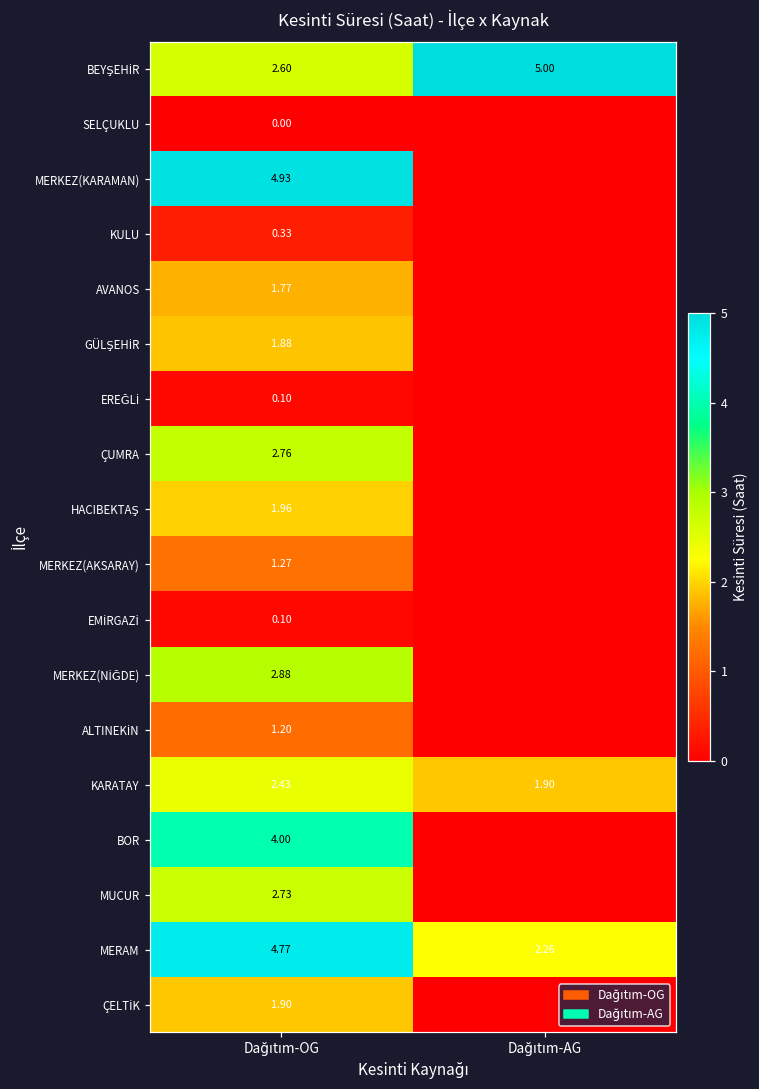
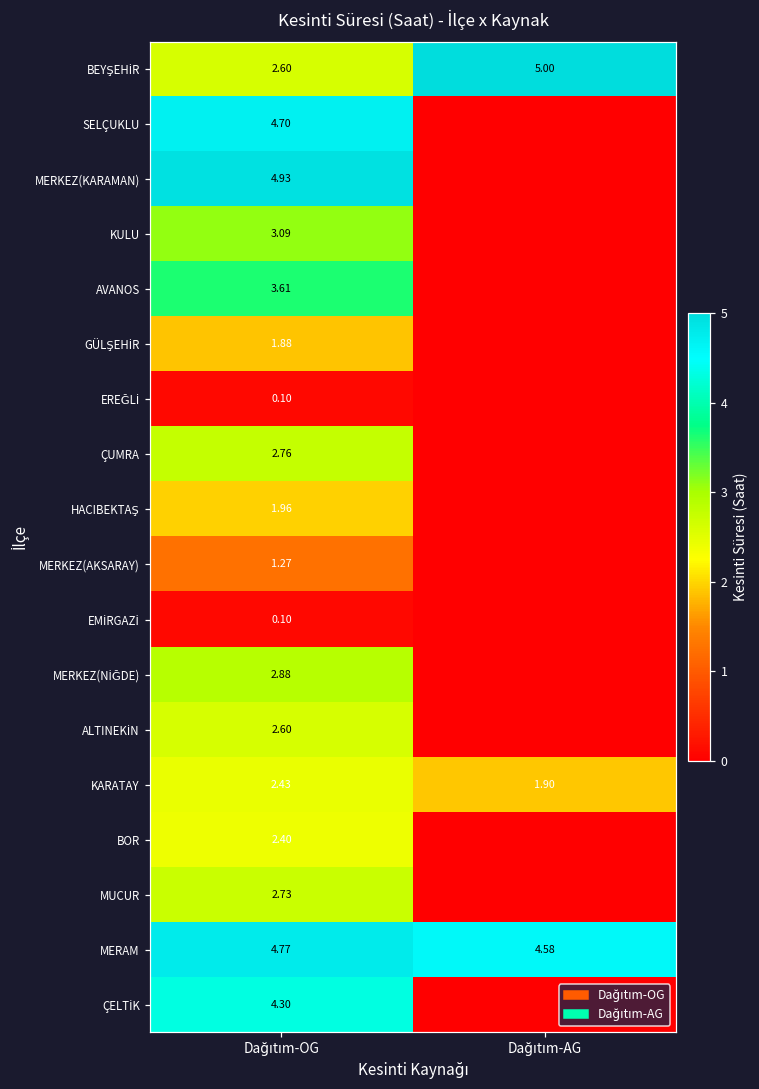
SELÇUKLU, Dağıtım-OG: 0.00 -> 4.70
KULU, Dağıtım-OG: 0.33 -> 3.09
AVANOS, Dağıtım-OG: 1.77 -> 3.61
ALTINEKİN, Dağıtım-OG: 1.20 -> 2.60
BOR, Dağıtım-OG: 4.00 -> 2.40
MERAM, Dağıtım-AG: 2.26 -> 4.58
ÇELTİK, Dağıtım-OG: 1.90 -> 4.30
